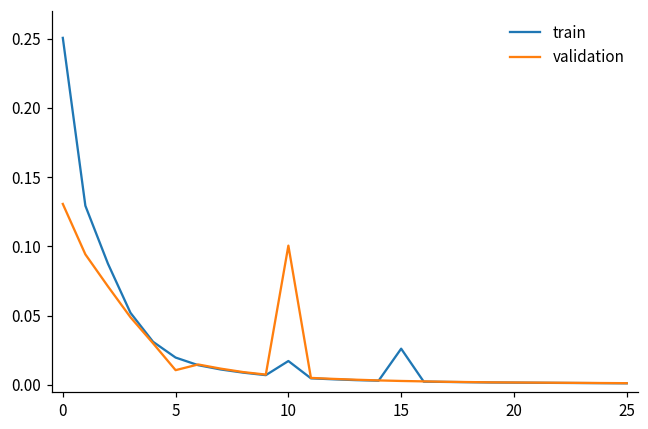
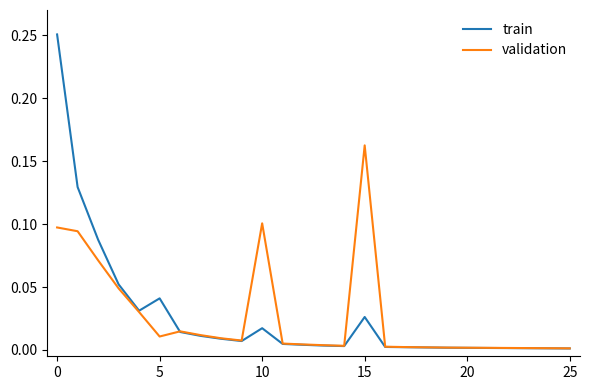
validation, 0: 0.131 -> 0.097
train, 5: 0.020 -> 0.041
validation, 15: 0.003 -> 0.163
